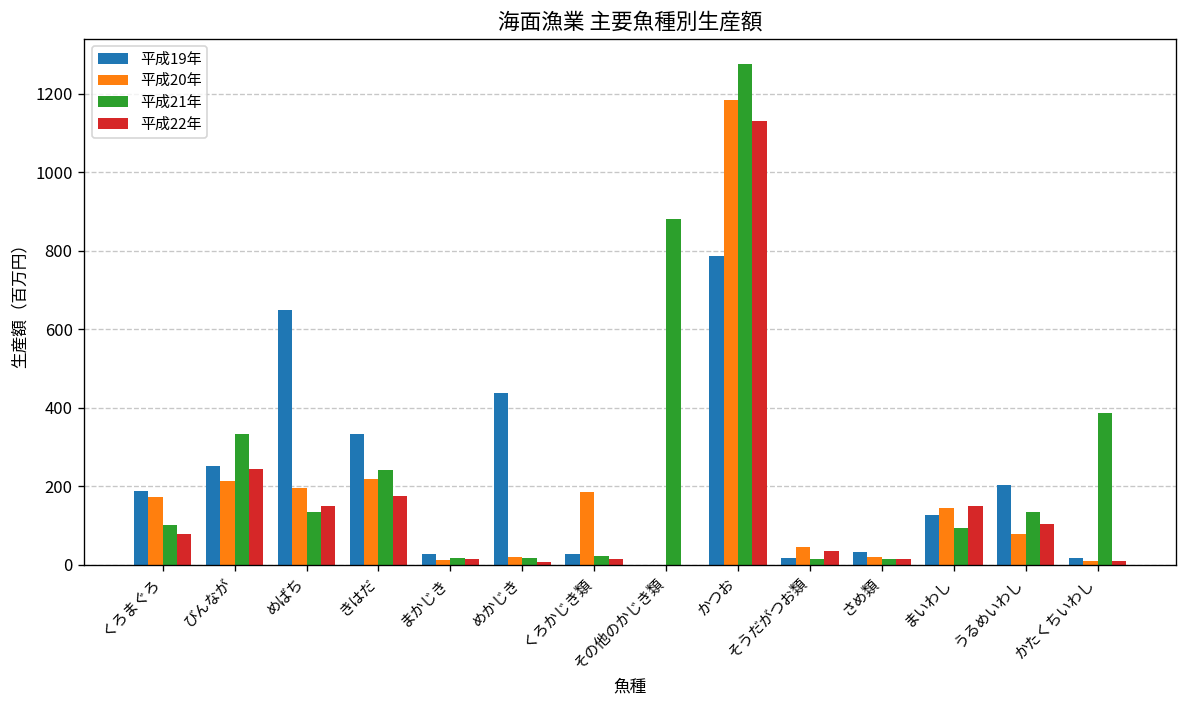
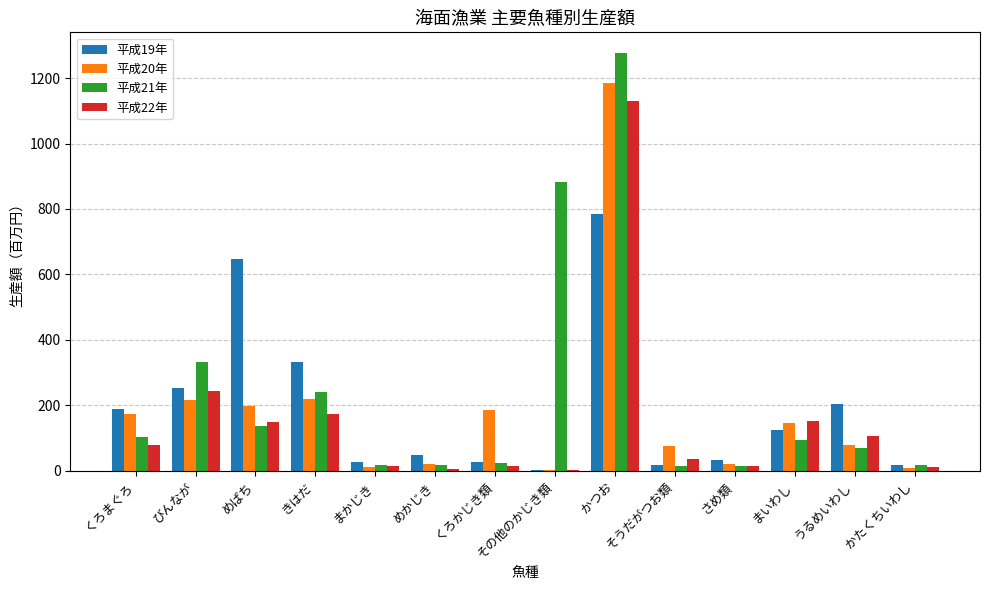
平成19年, めかじき: 440 -> 50
平成20年, そうだがつお類: 50 -> 80
平成21年, うるめいわし: 140 -> 70
平成21年, かたくちいわし: 390 -> 20
